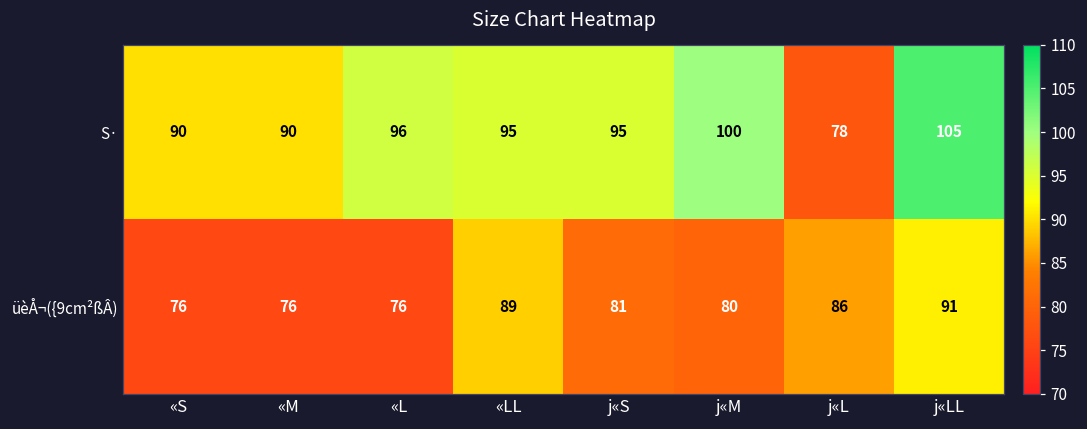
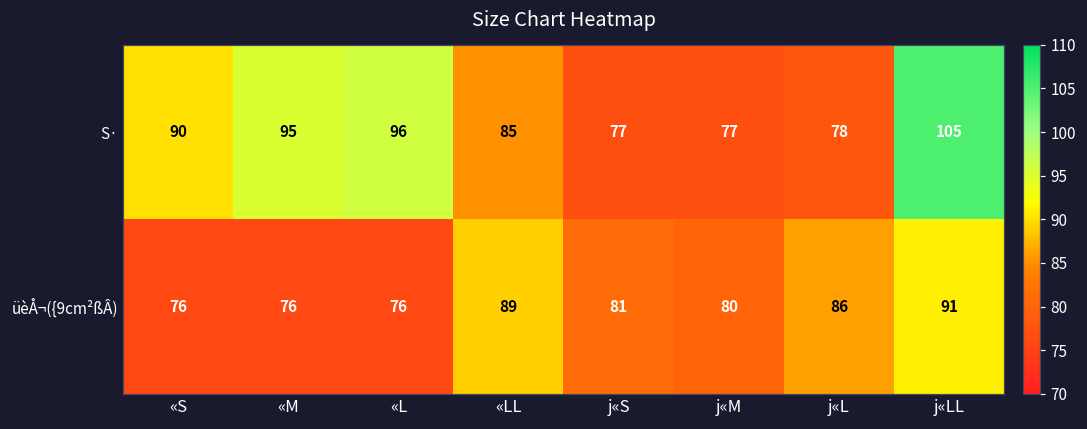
S·, «M: 90 -> 95
S·, «LL: 95 -> 85
S·, j«S: 95 -> 77
S·, j«M: 100 -> 77
